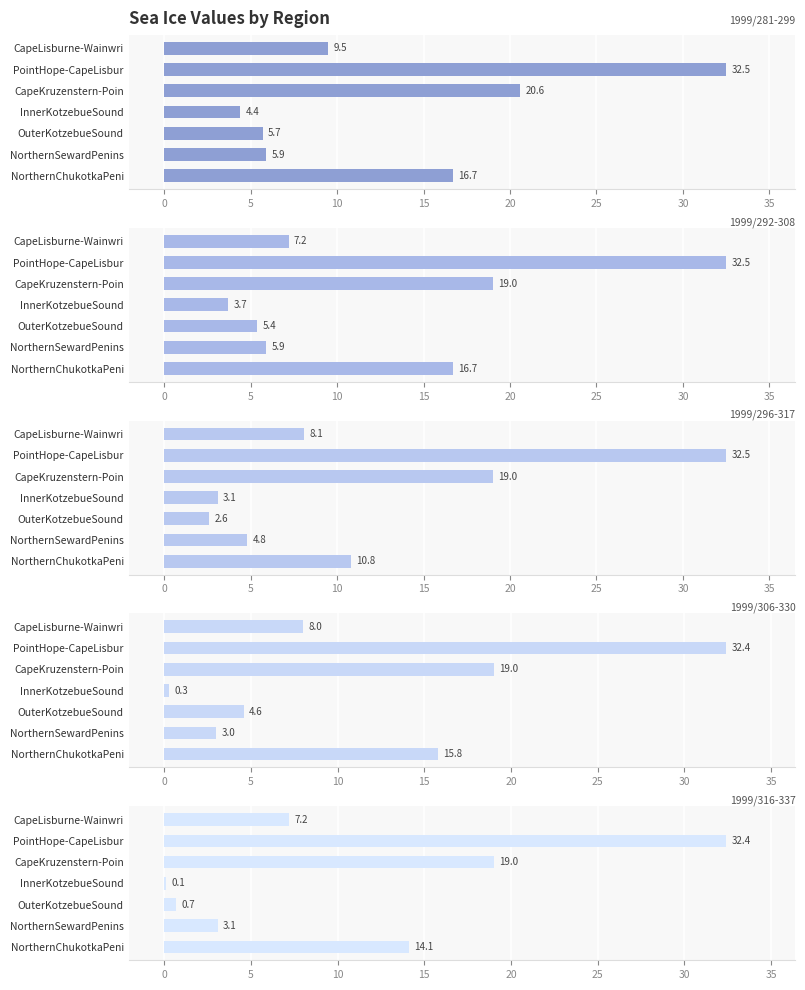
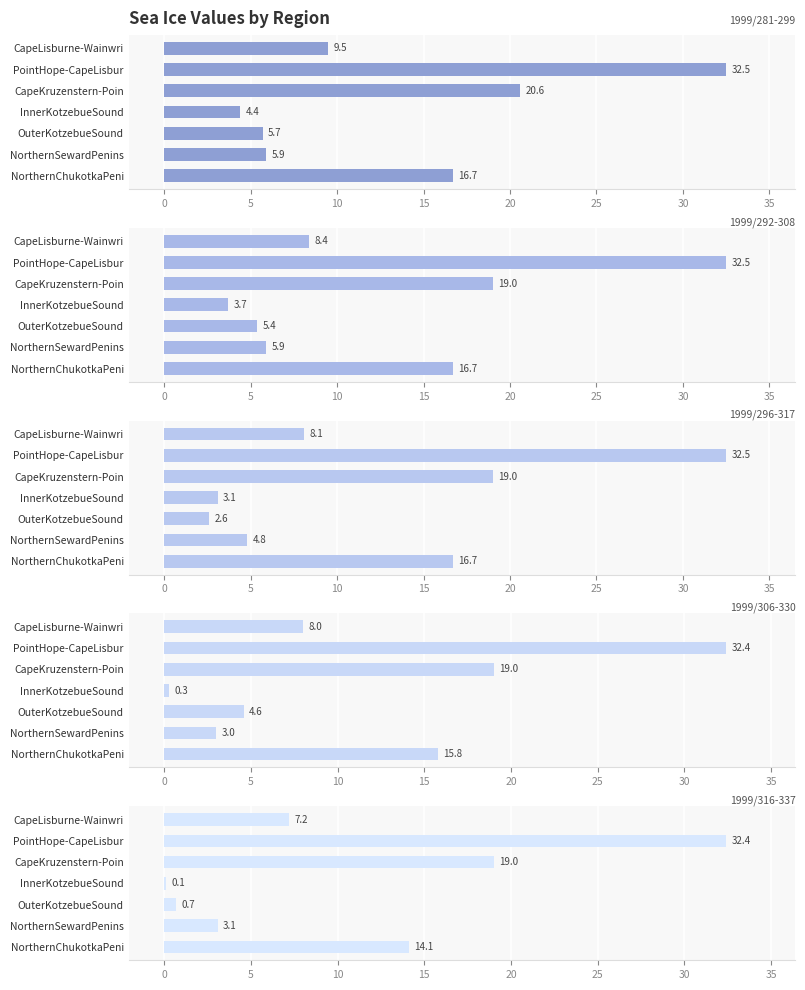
1999/292-308, CapeLisburne-Wainwri: 7.2 -> 8.4
1999/296-317, NorthernChukotkaPeni: 10.8 -> 16.7
